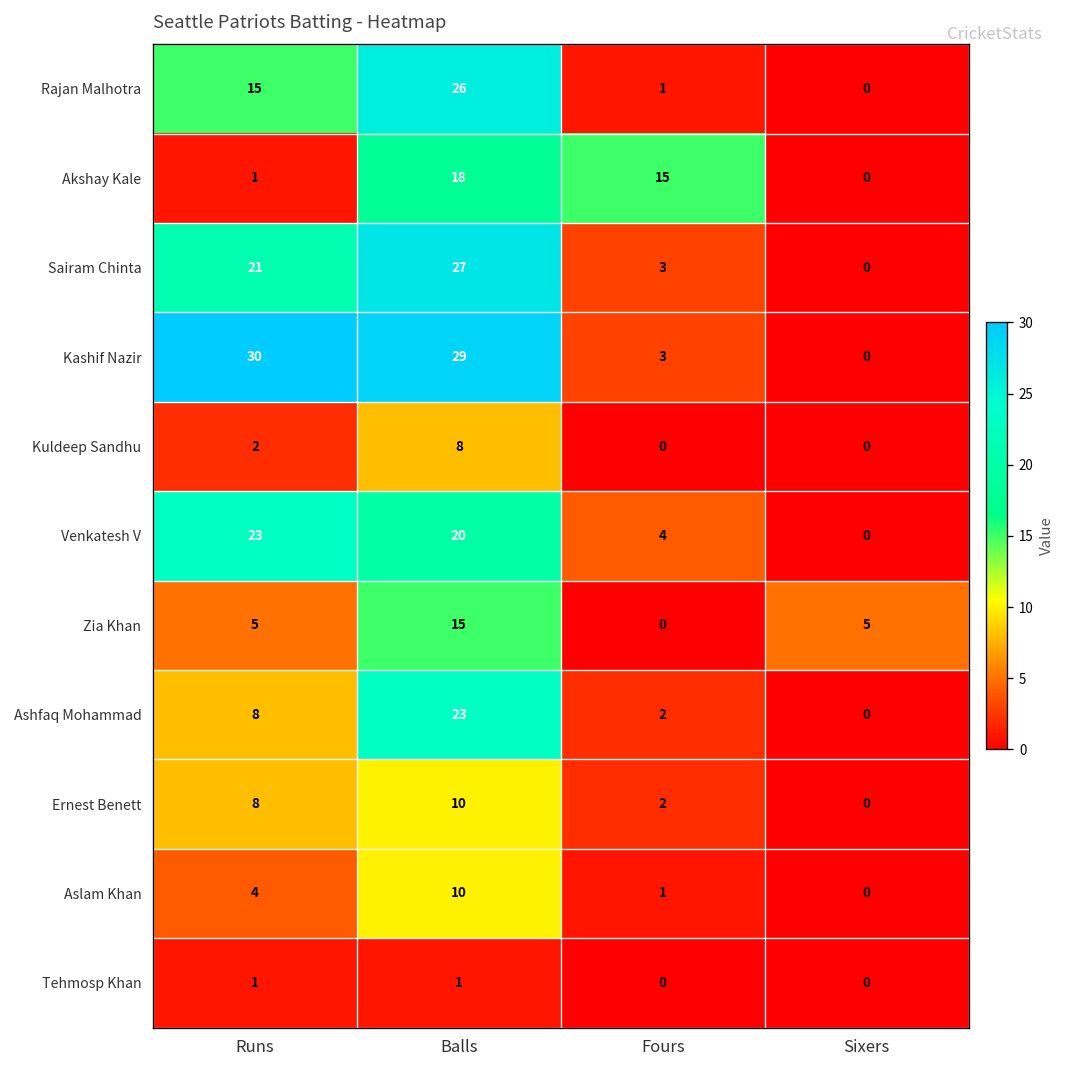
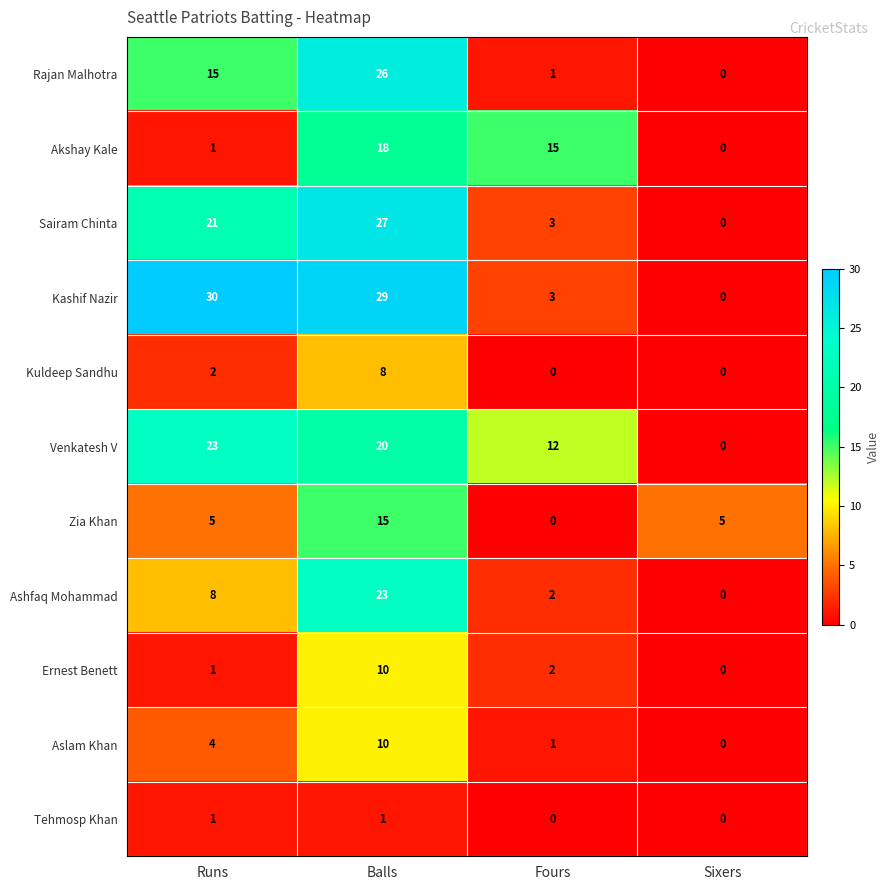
Venkatesh V, Fours: 4 -> 12
Ernest Benett, Runs: 8 -> 1
